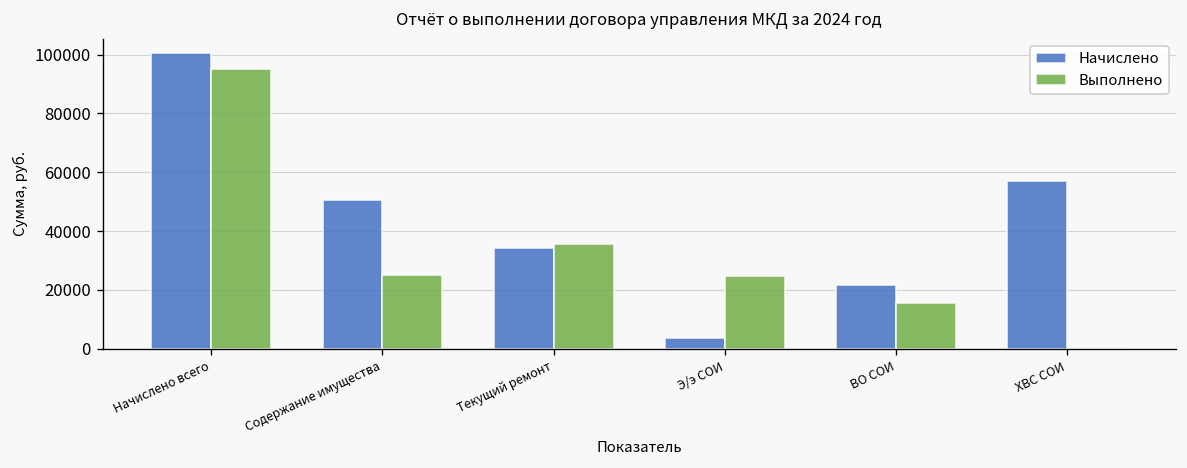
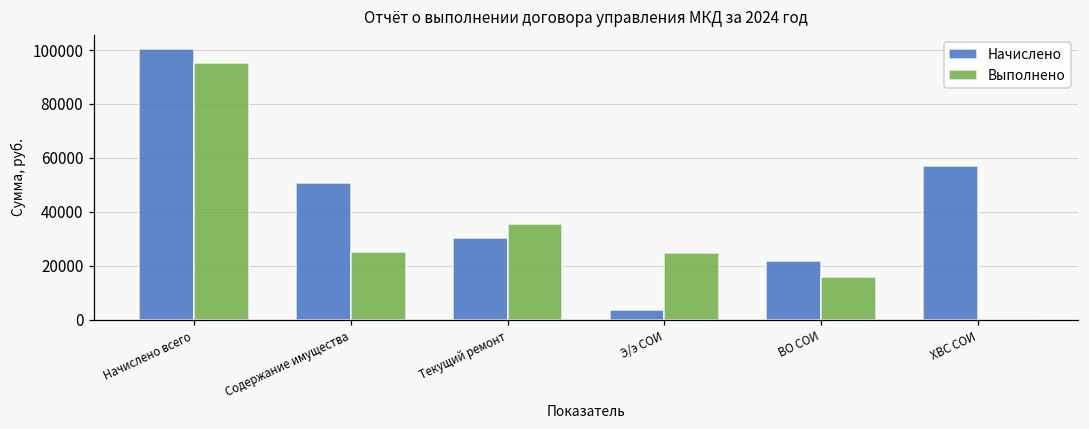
Начислено, Текущий ремонт: 34000 -> 30000
